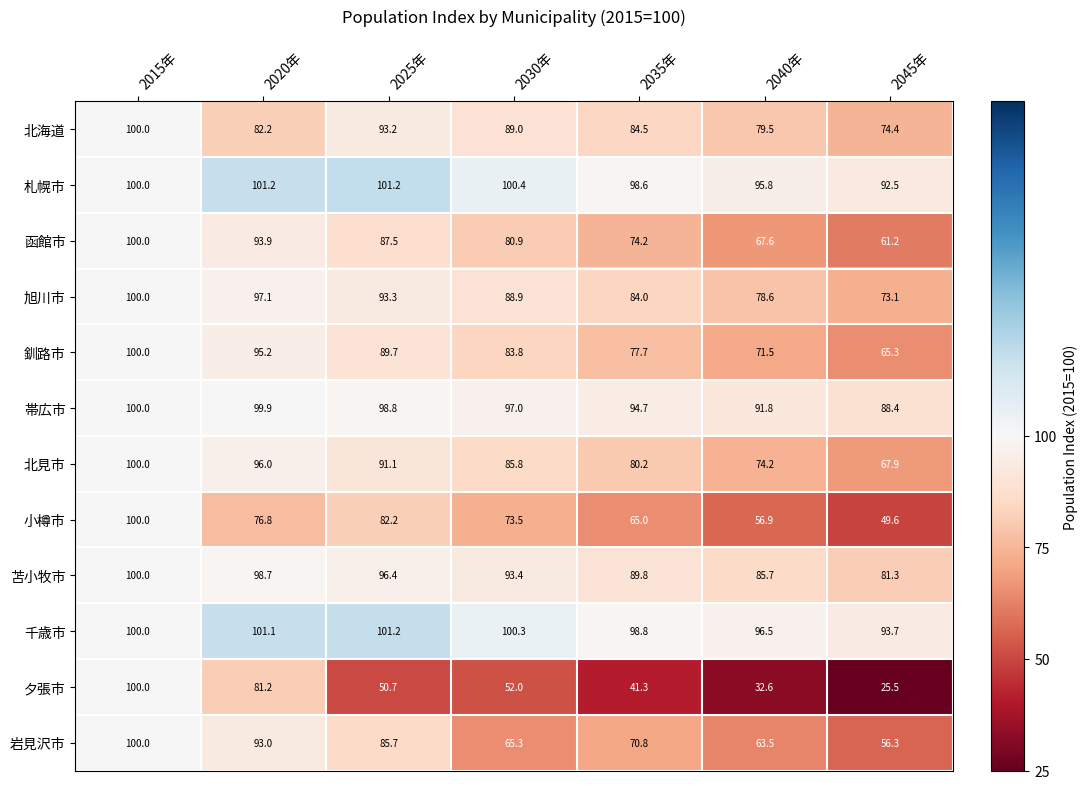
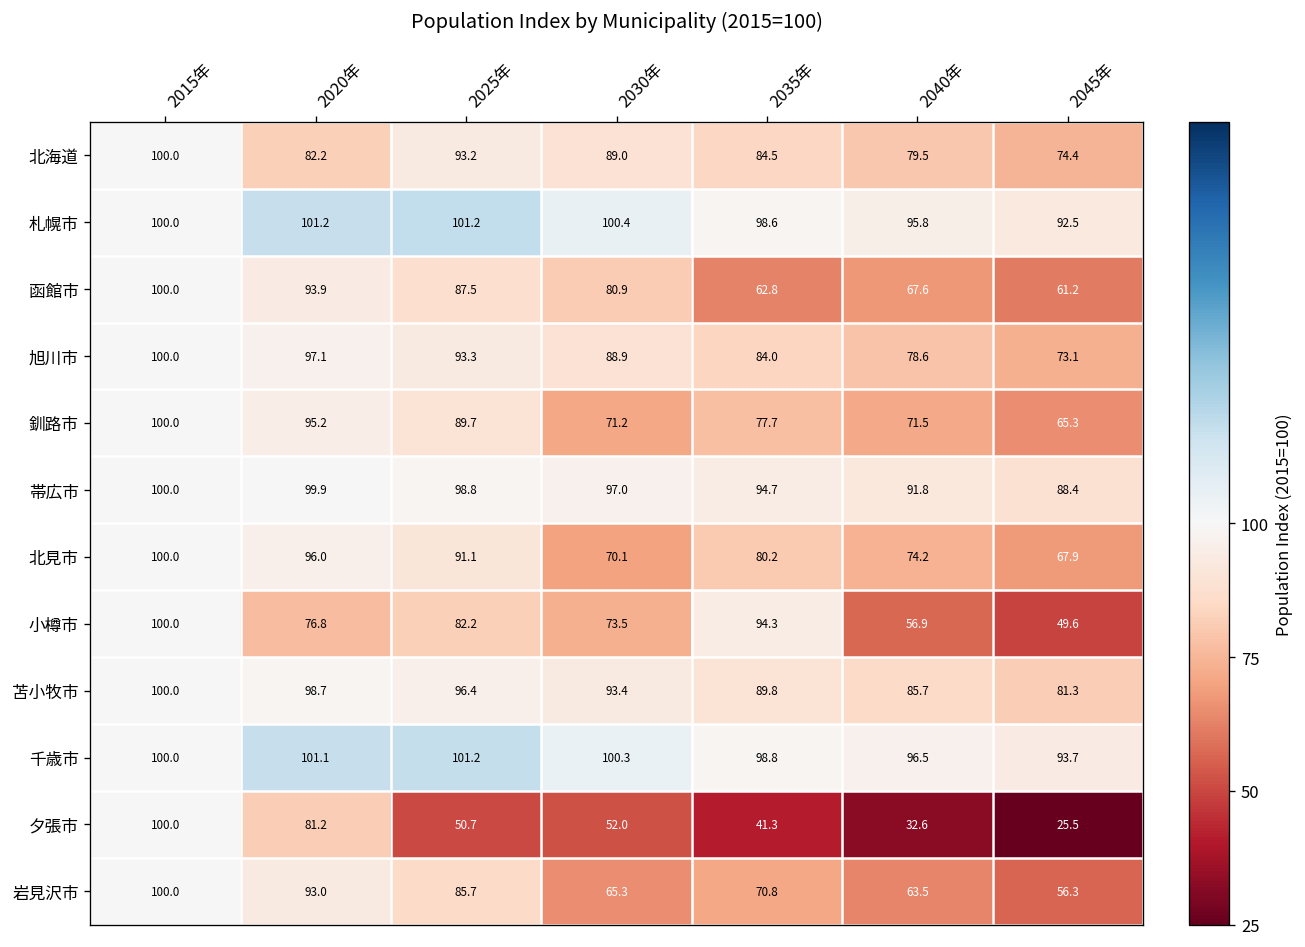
函館市, 2035年: 74.2 -> 62.8
釧路市, 2030年: 83.8 -> 71.2
北見市, 2030年: 85.8 -> 70.1
小樽市, 2035年: 65.0 -> 94.3
